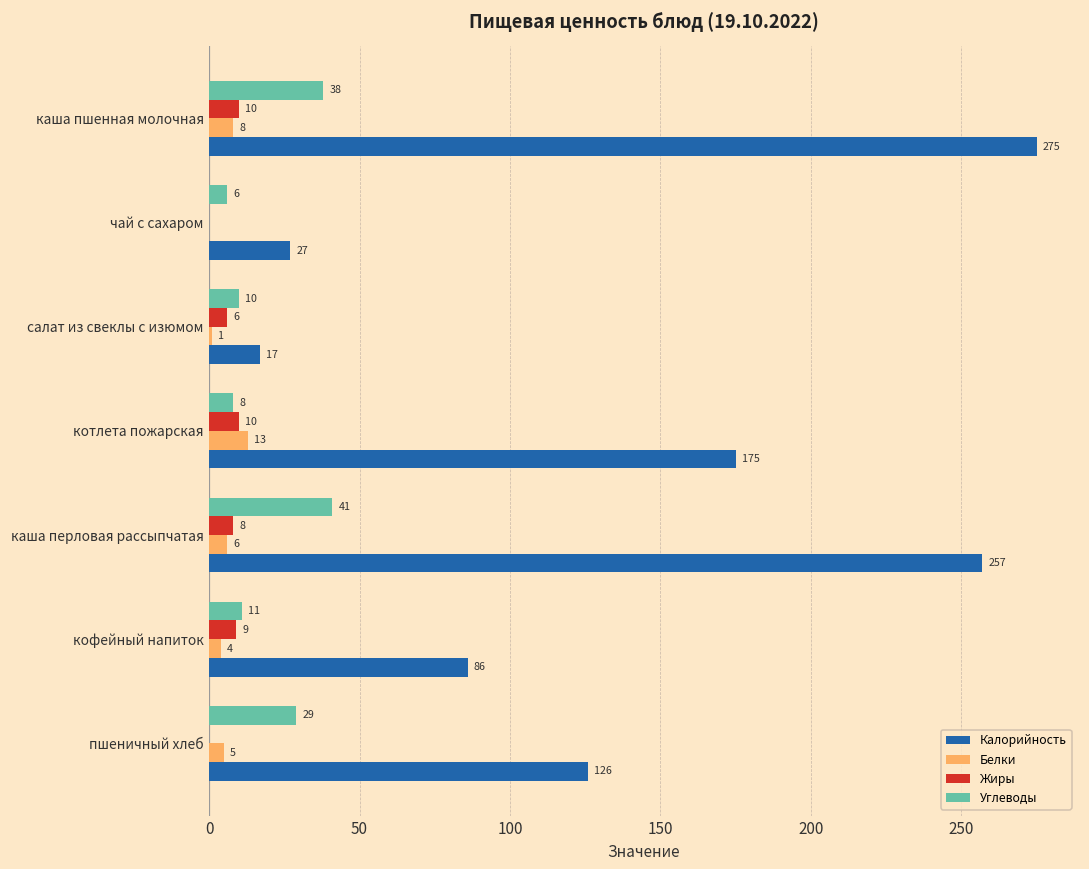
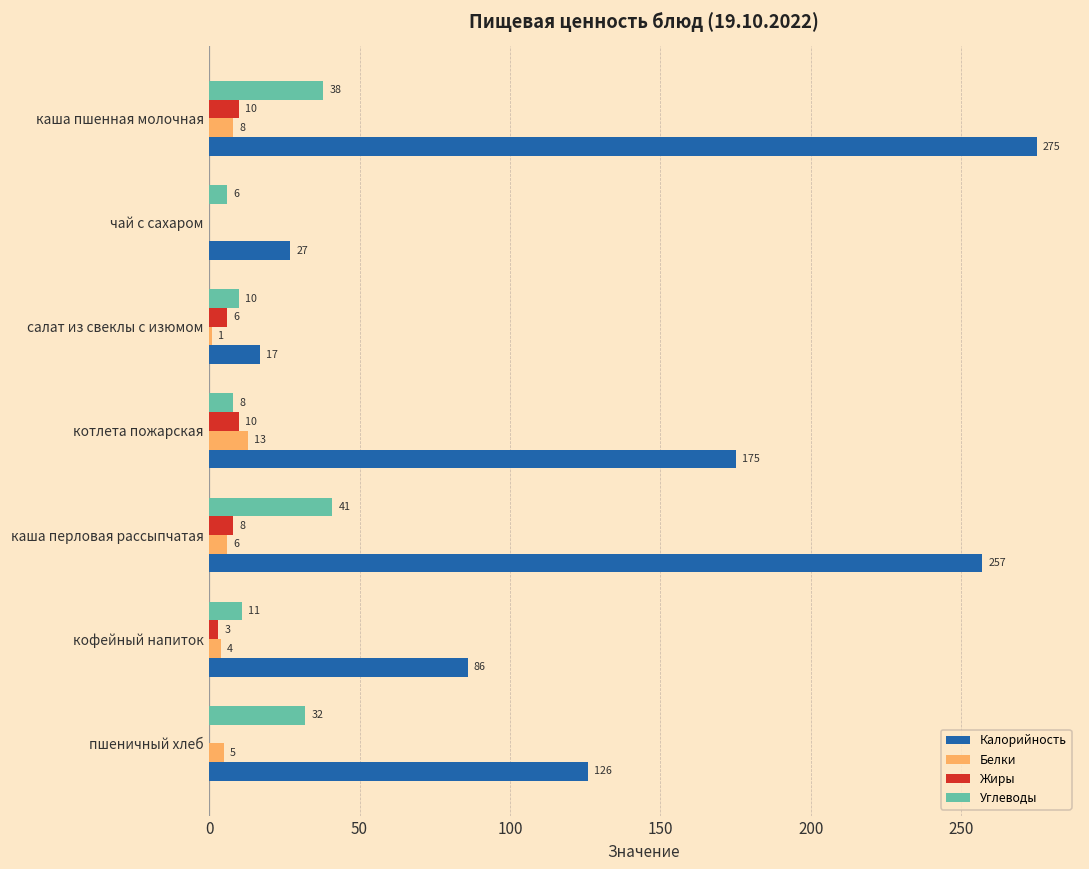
Жиры, кофейный напиток: 9 -> 3
Углеводы, пшеничный хлеб: 29 -> 32
